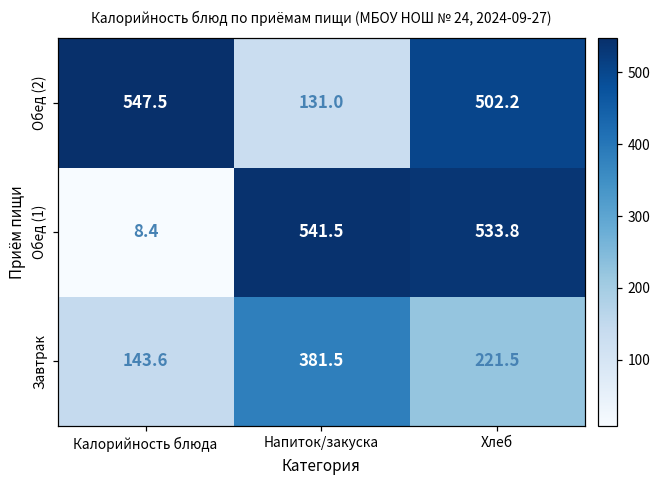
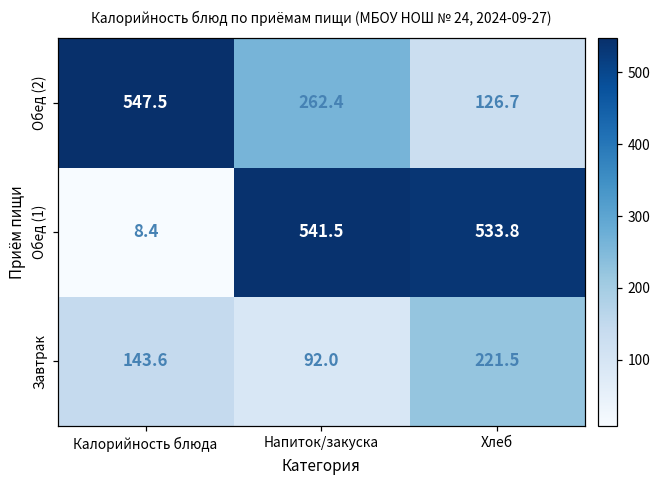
Обед (2), Напиток/закуска: 131.0 -> 262.4
Обед (2), Хлеб: 502.2 -> 126.7
Завтрак, Напиток/закуска: 381.5 -> 92.0
